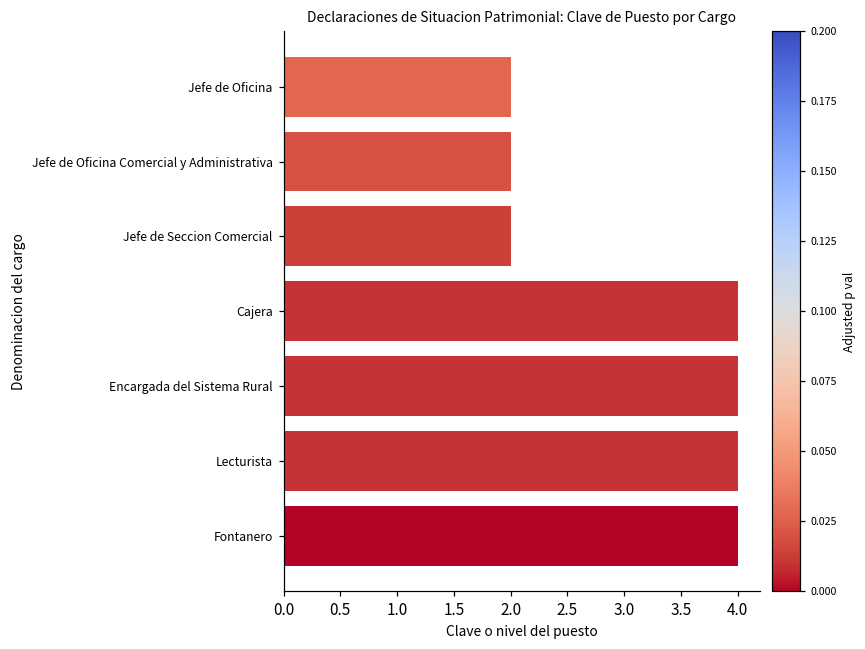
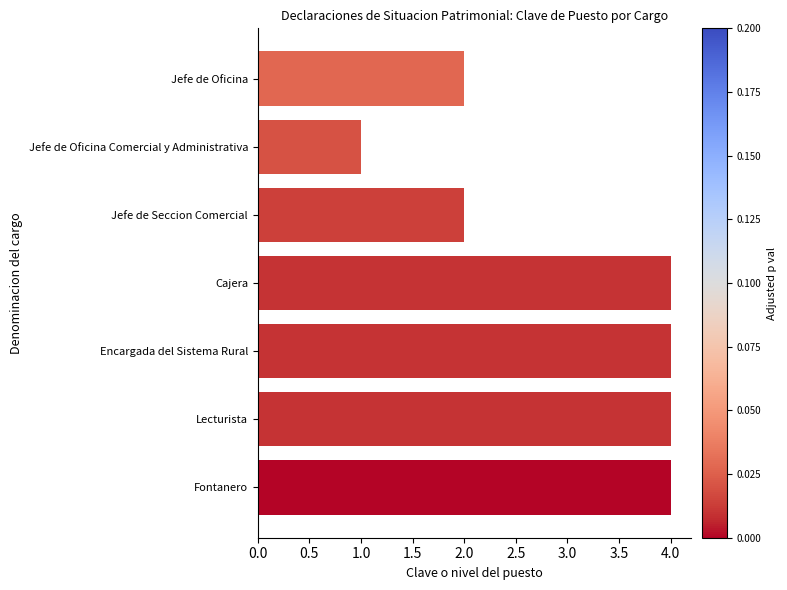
Jefe de Oficina Comercial y Administrativa: 2 -> 1
